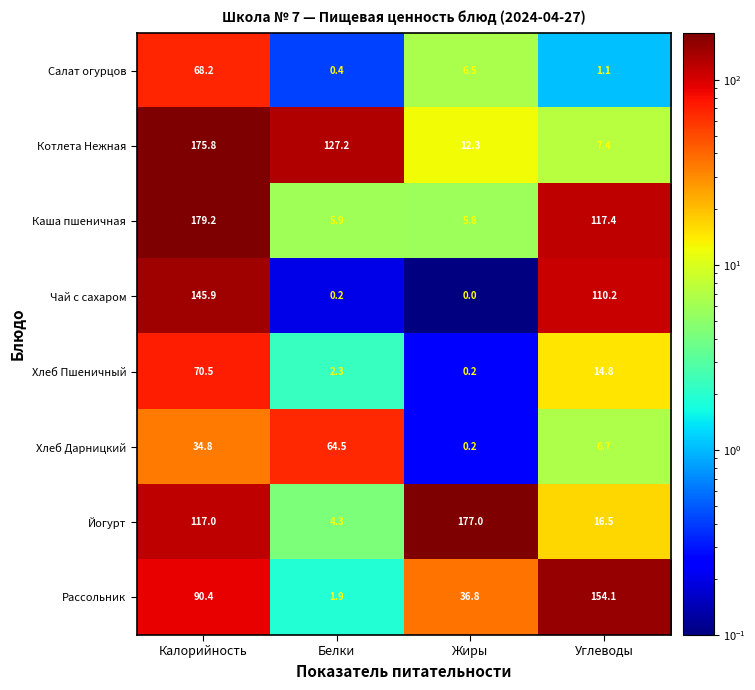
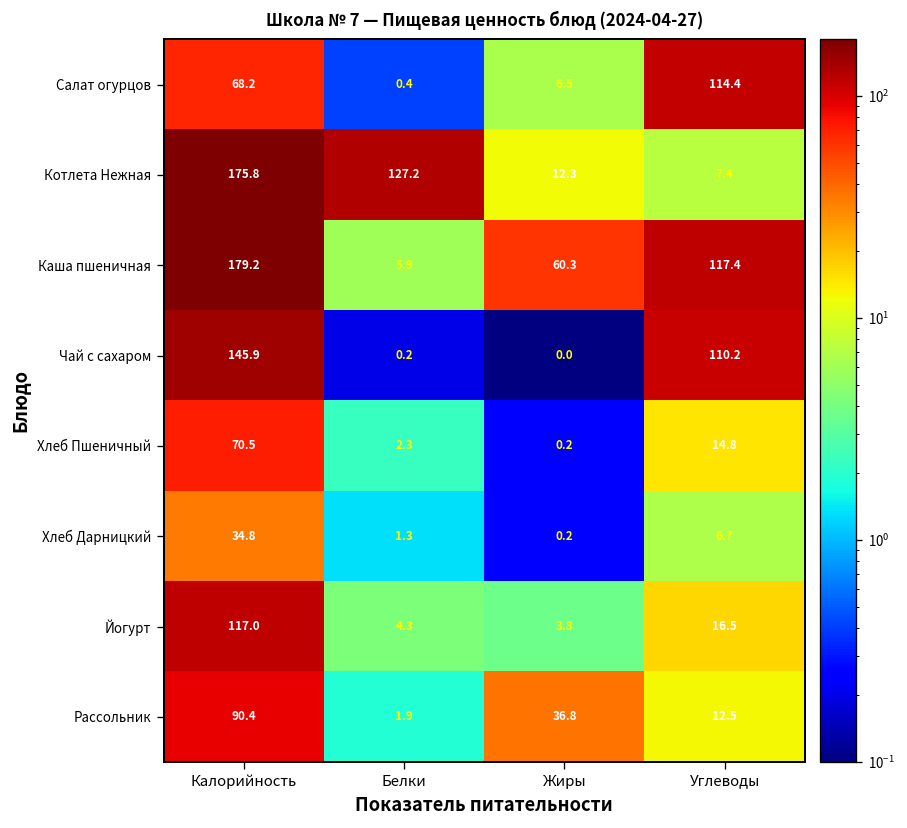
Салат огурцов, Углеводы: 1.1 -> 114.4
Каша пшеничная, Жиры: 5.8 -> 60.3
Хлеб Дарницкий, Белки: 64.5 -> 1.3
Йогурт, Жиры: 177.0 -> 3.8
Рассольник, Углеводы: 154.1 -> 12.5
